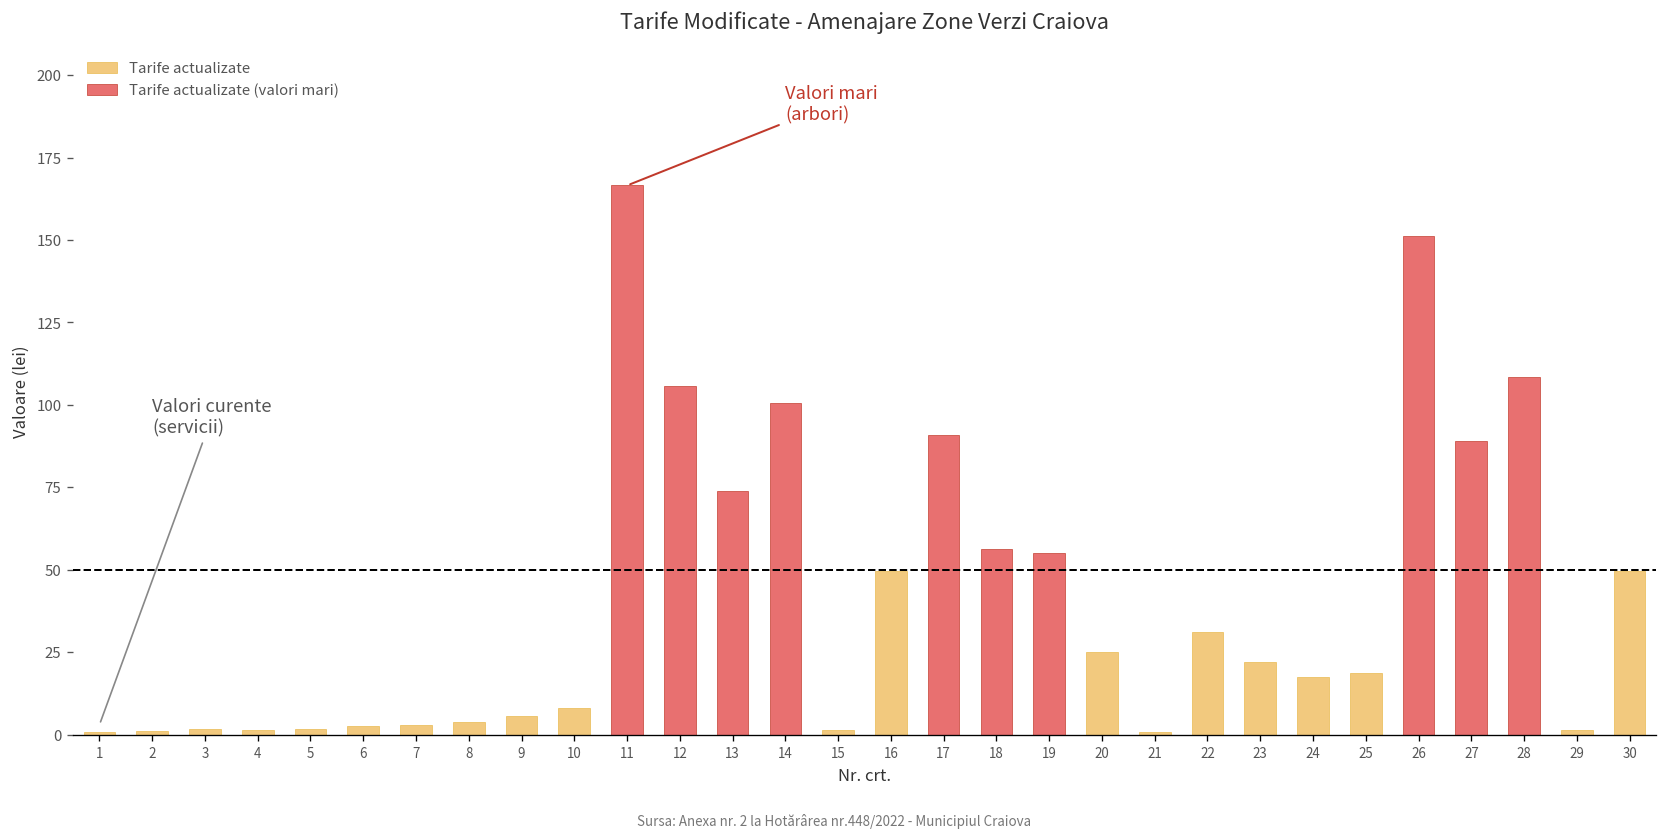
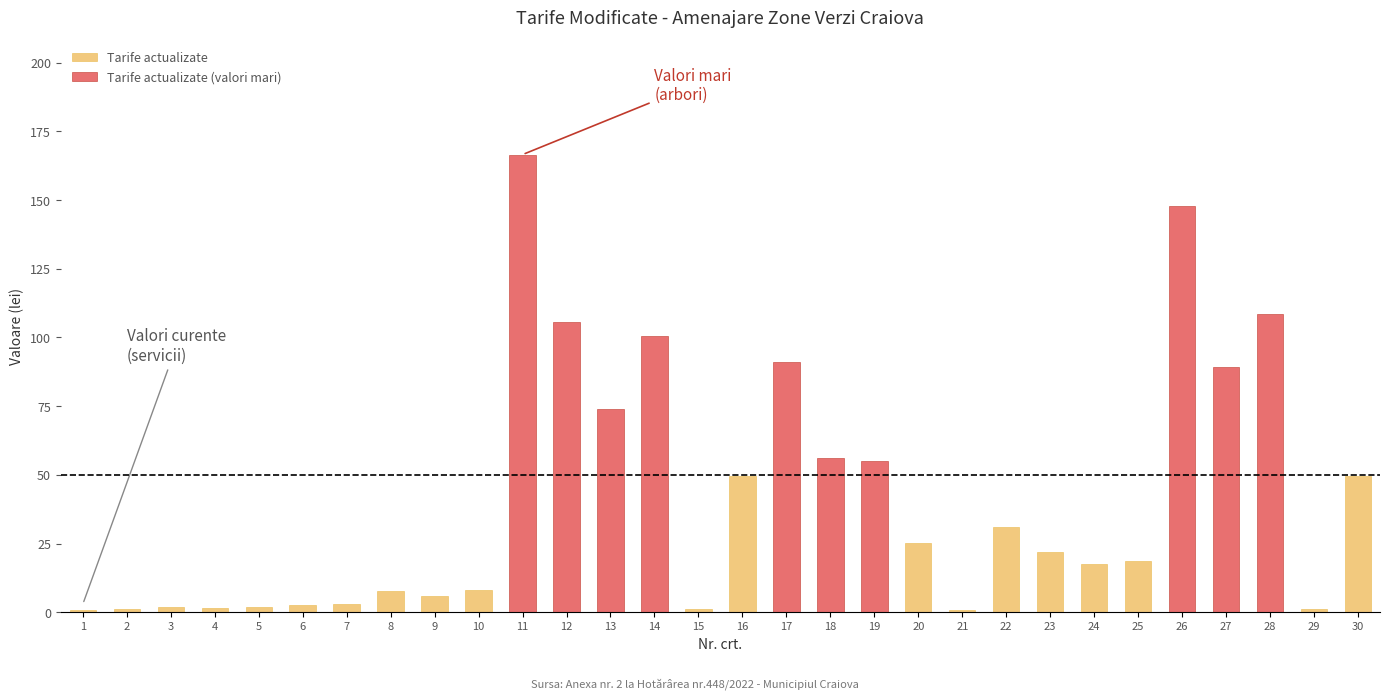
Tarife actualizate, 8: 4 -> 8
Tarife actualizate (valori mari), 26: 151 -> 148
